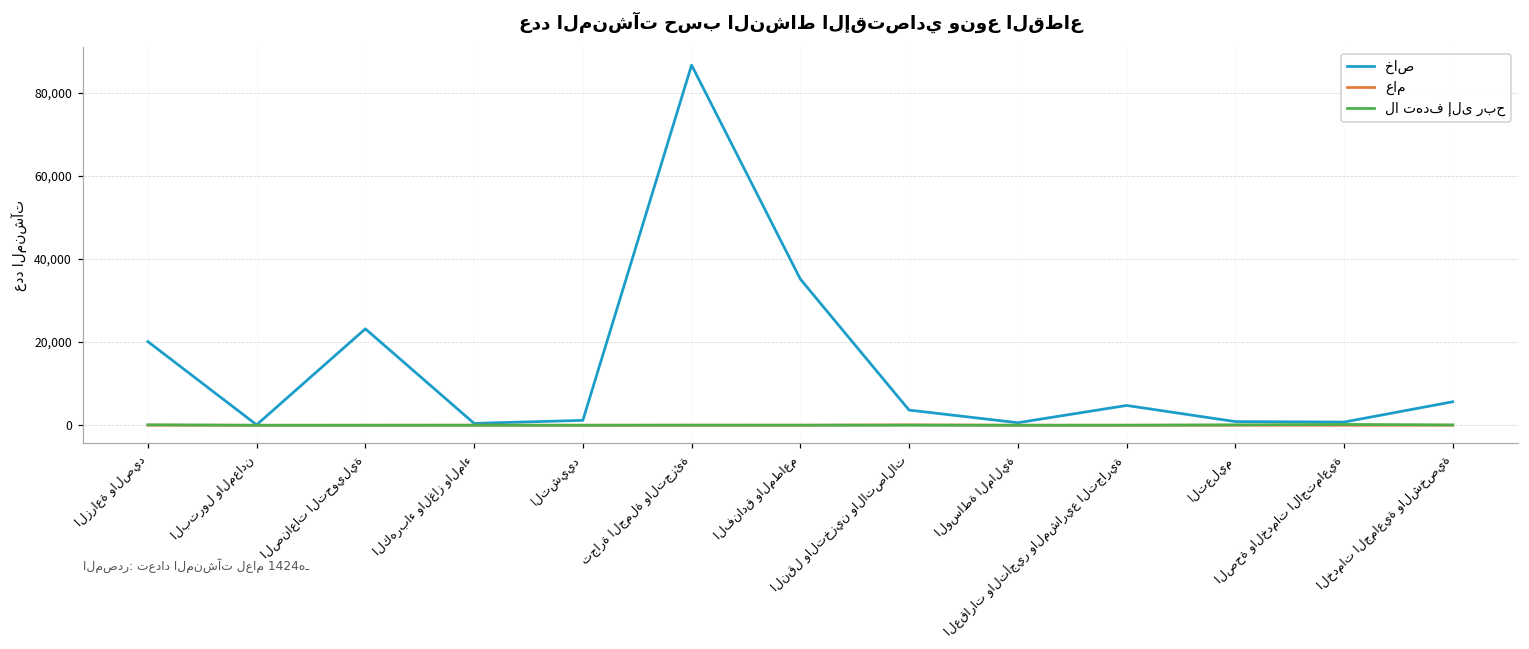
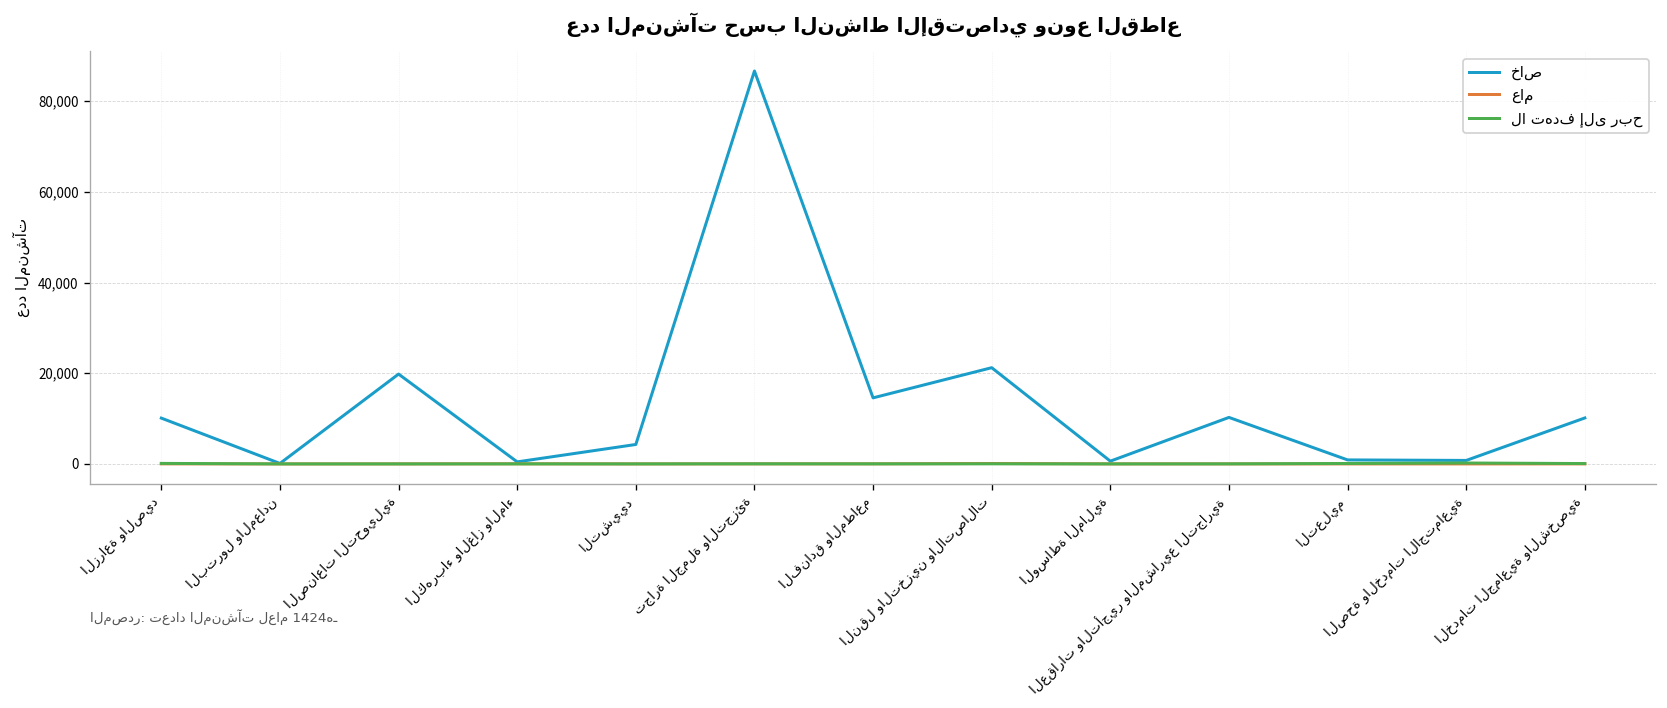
خاص, الزراعة والصيد: 20,000 -> 10,000
خاص, الصناعات التحويلية: 23,000 -> 20,000
خاص, التشييد: 1,000 -> 4,000
خاص, الفنادق والمطاعم: 35,000 -> 15,000
خاص, النقل والتخزين والاتصالات: 4,000 -> 21,000
خاص, العقارات والتأجير والمشاريع التجارية: 5,000 -> 10,000
خاص, الخدمات الجماعية والشخصية: 6,000 -> 10,000
